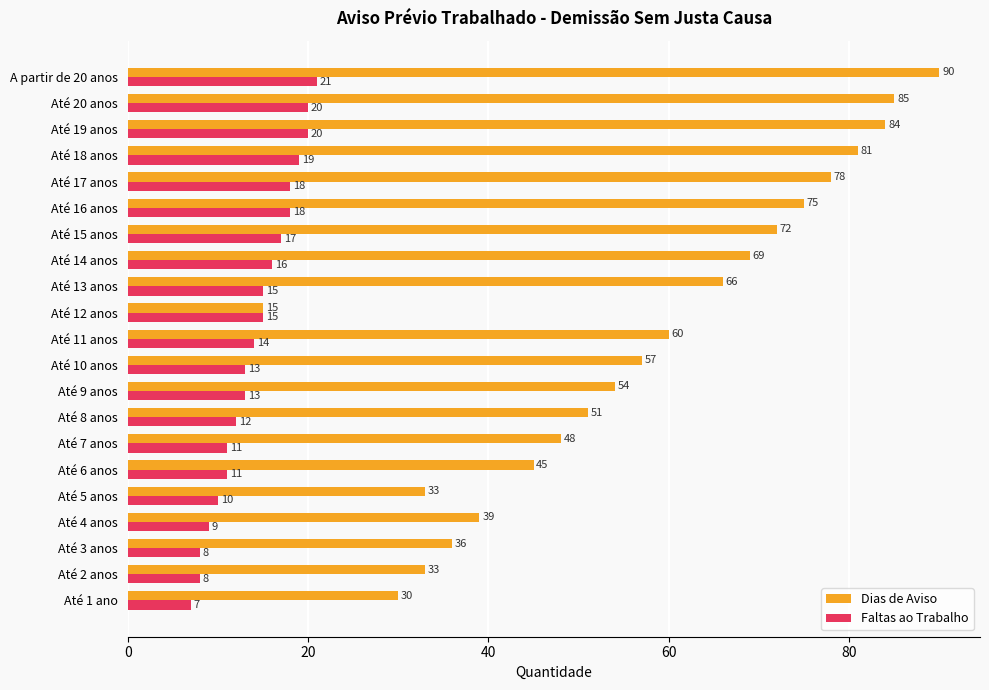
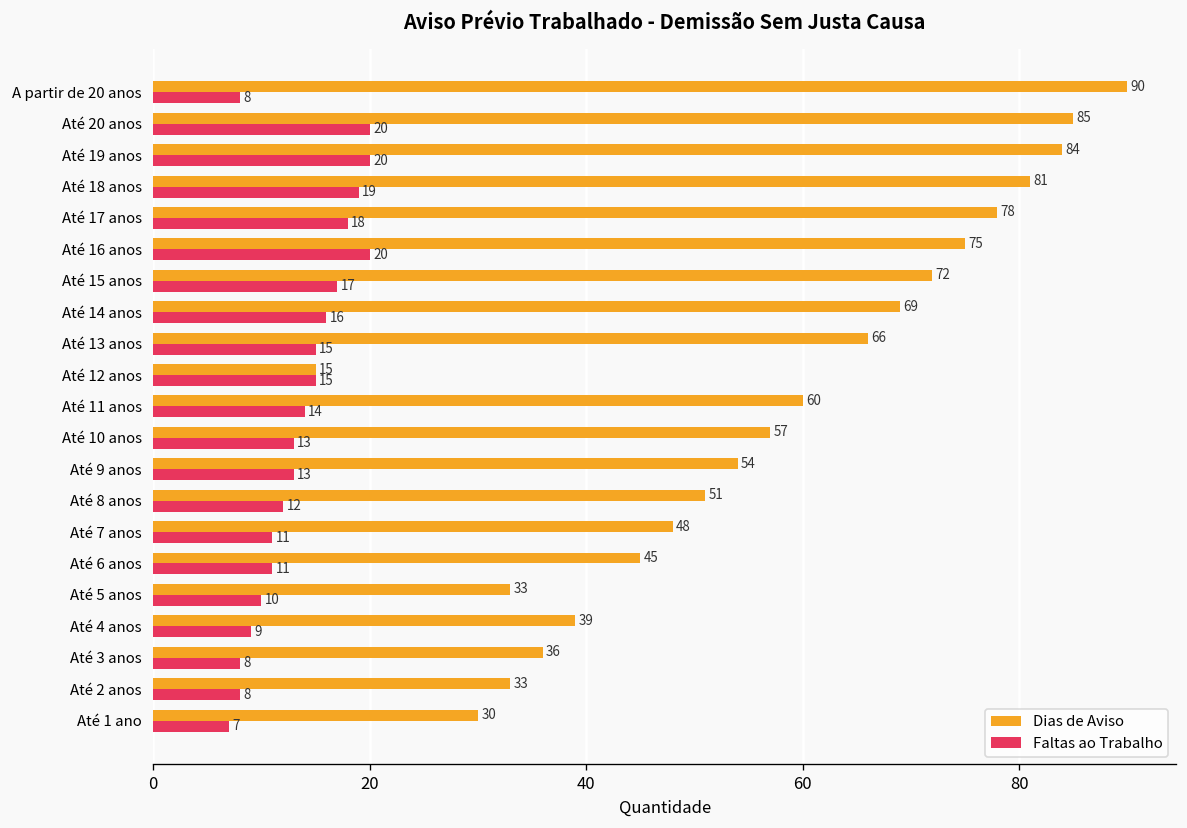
Faltas ao Trabalho, A partir de 20 anos: 21 -> 8
Faltas ao Trabalho, Até 16 anos: 18 -> 20
